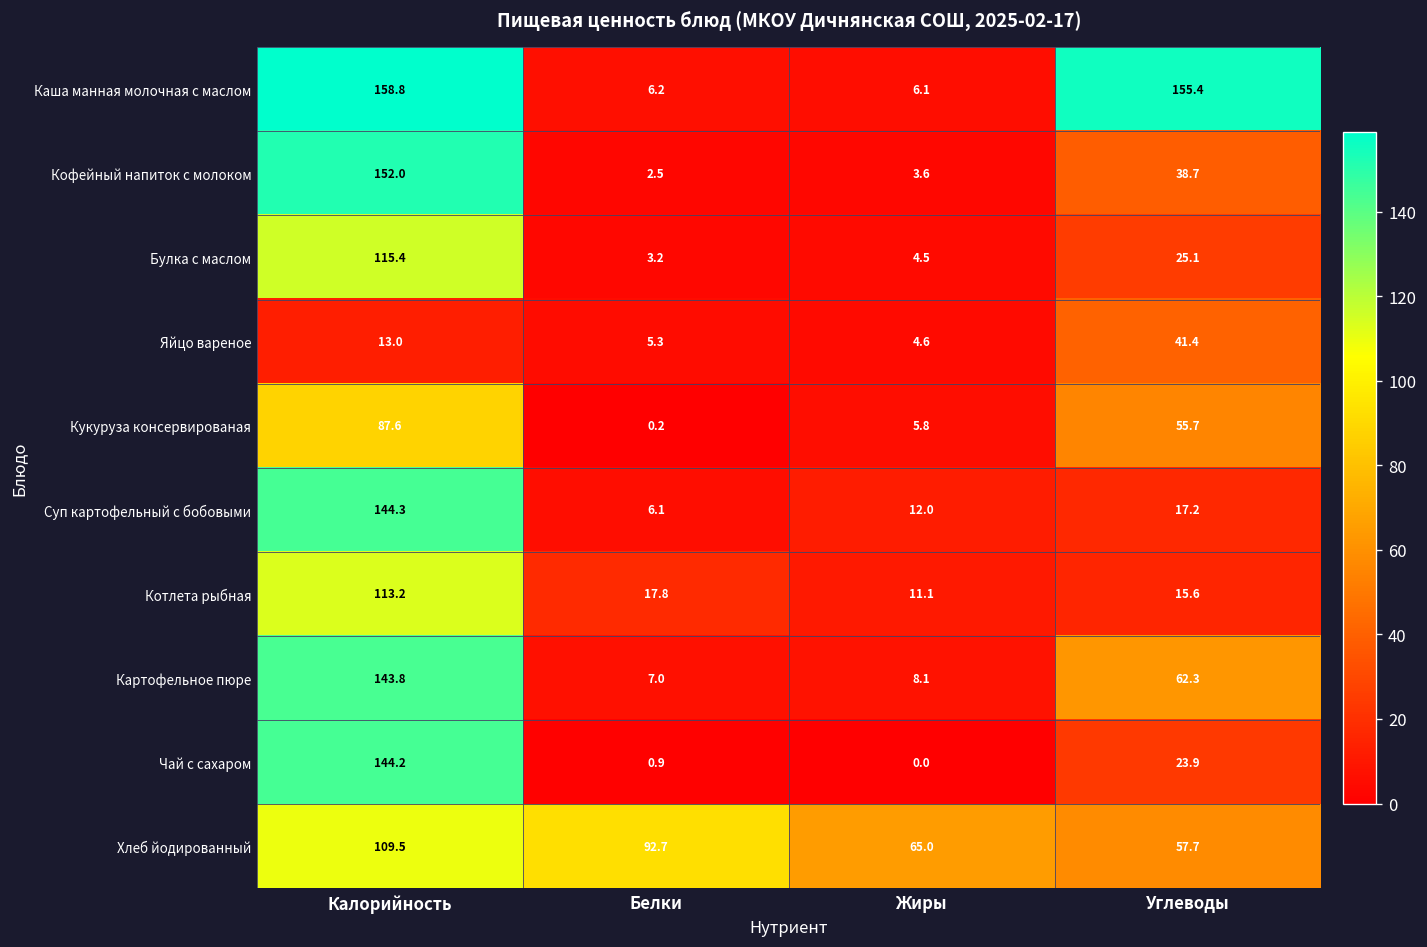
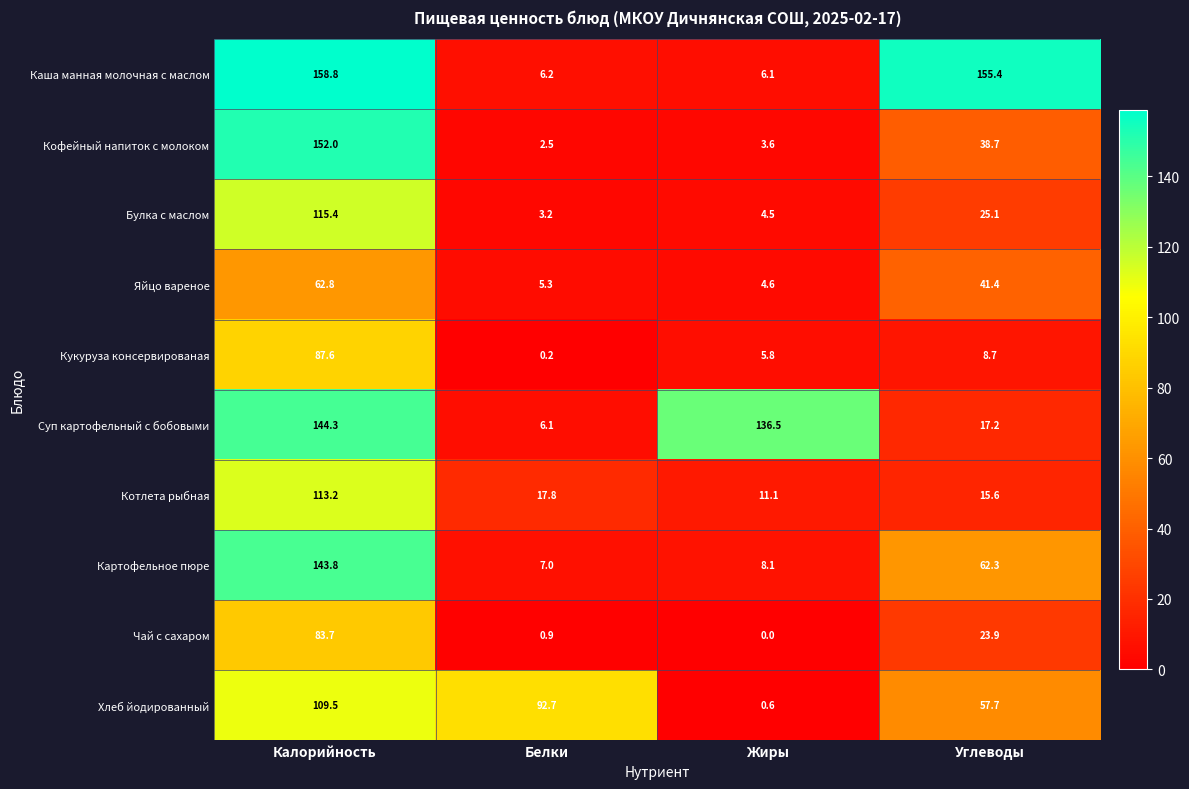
Яйцо вареное, Калорийность: 13.0 -> 62.8
Кукуруза консервированая, Углеводы: 55.7 -> 8.7
Суп картофельный с бобовыми, Жиры: 12.0 -> 136.5
Чай с сахаром, Калорийность: 144.2 -> 83.7
Хлеб йодированный, Жиры: 65.0 -> 0.6
